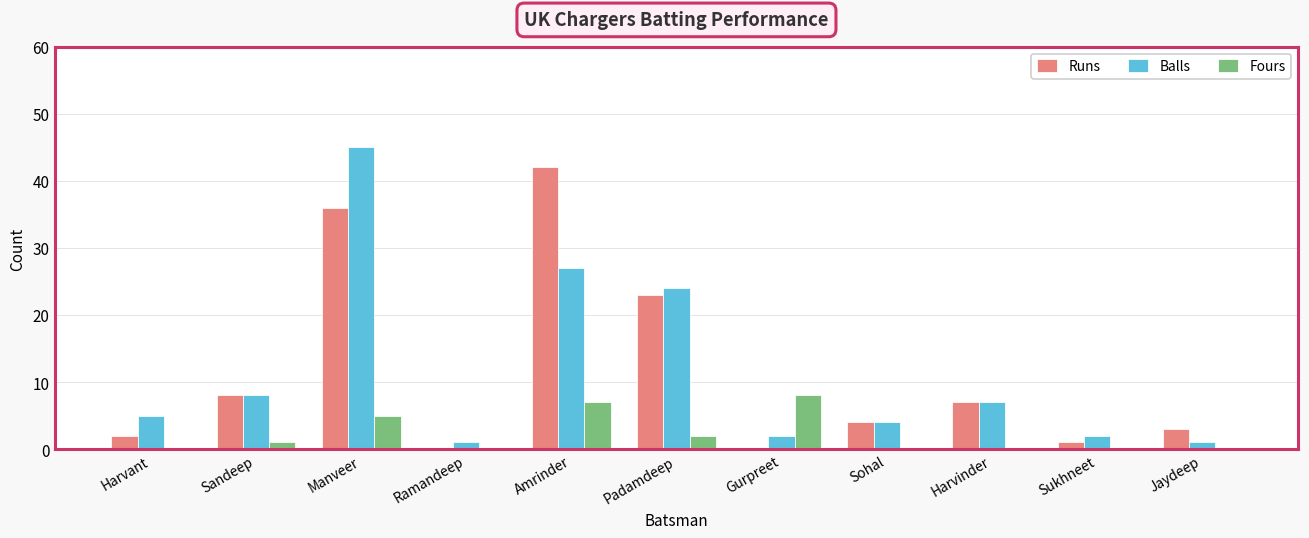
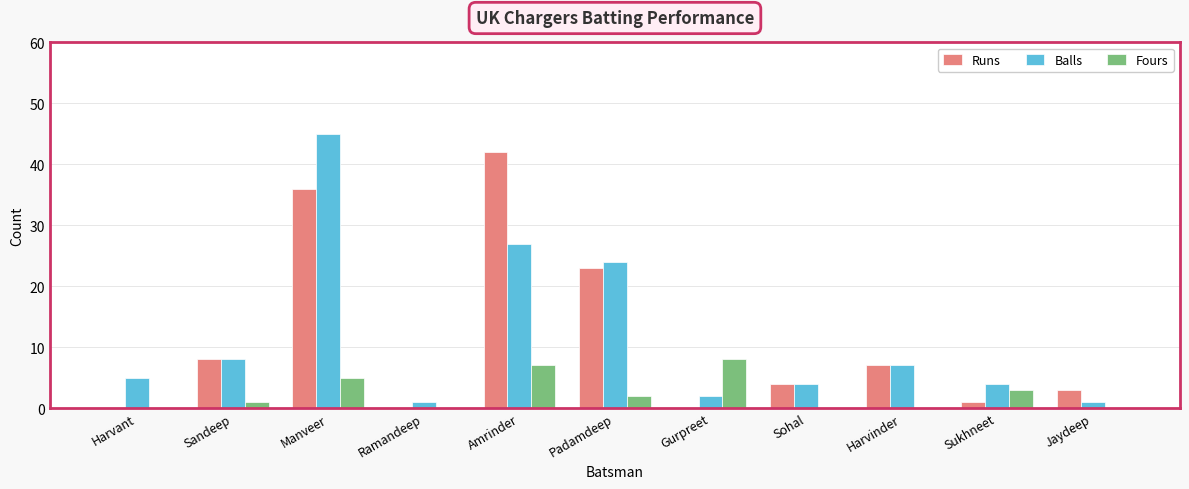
Runs, Harvant: 2 -> 0
Balls, Sukhneet: 2 -> 4
Fours, Sukhneet: 0 -> 3
